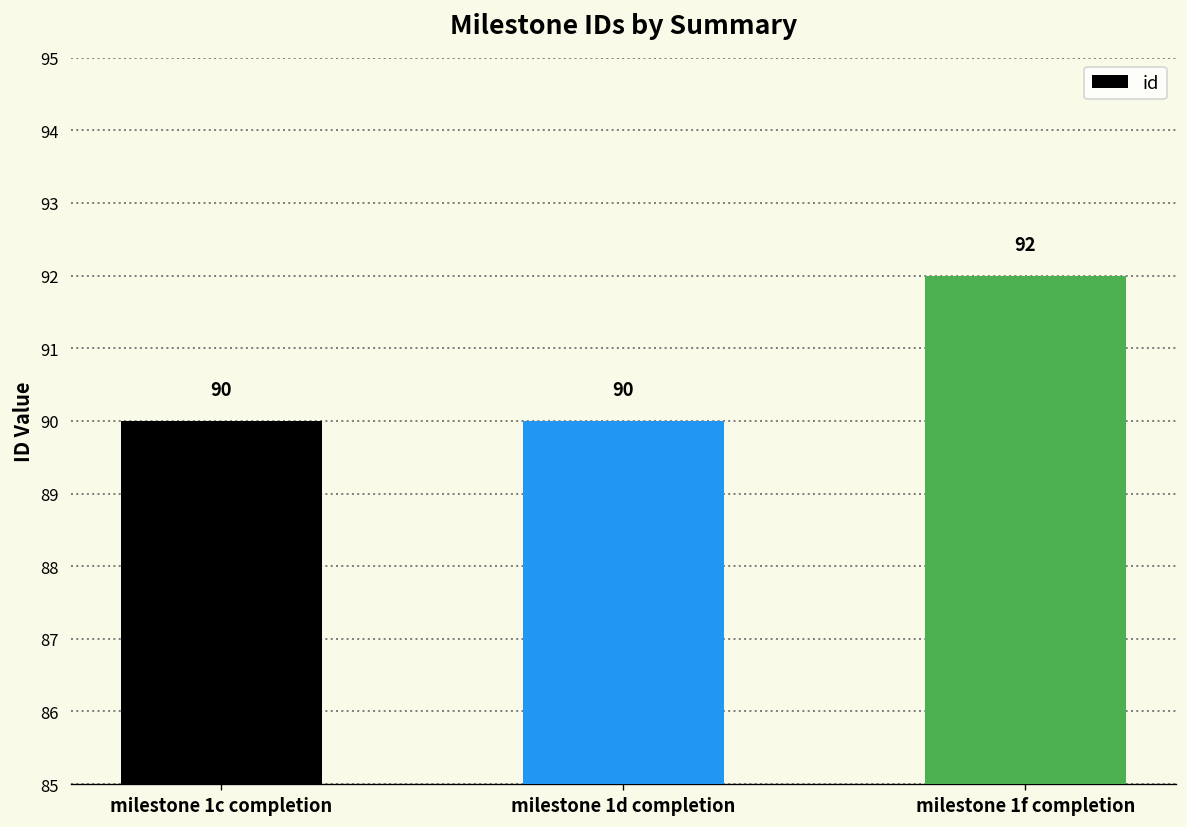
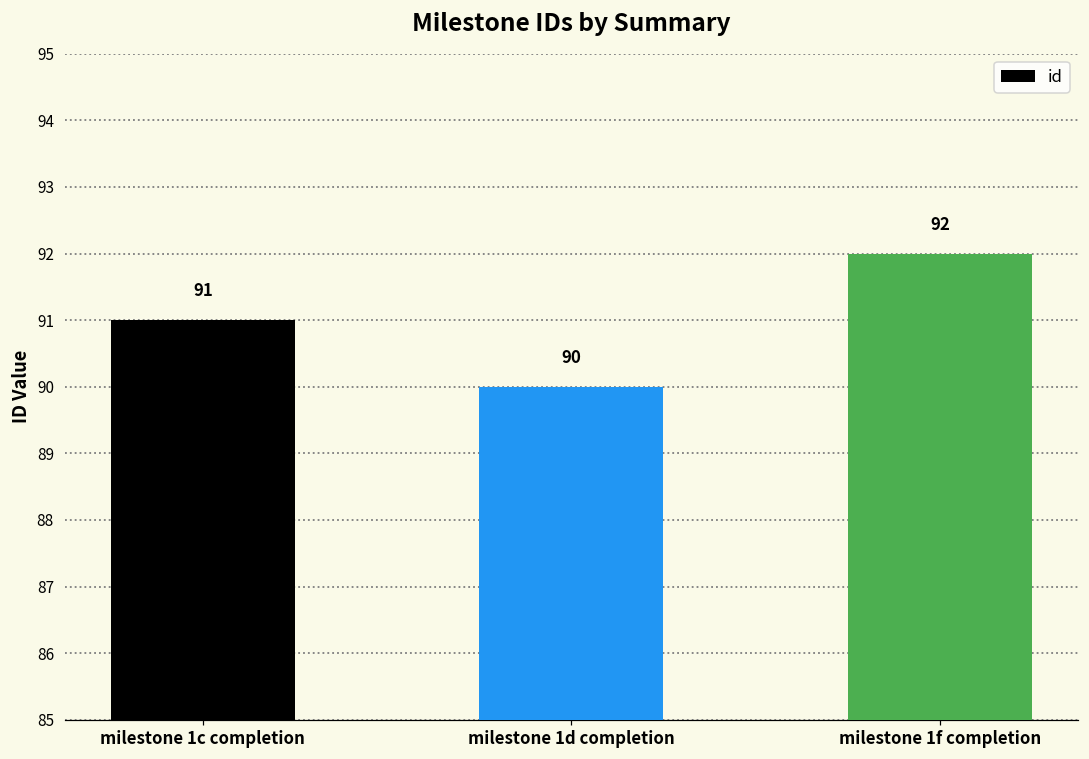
milestone 1c completion: 90 -> 91
